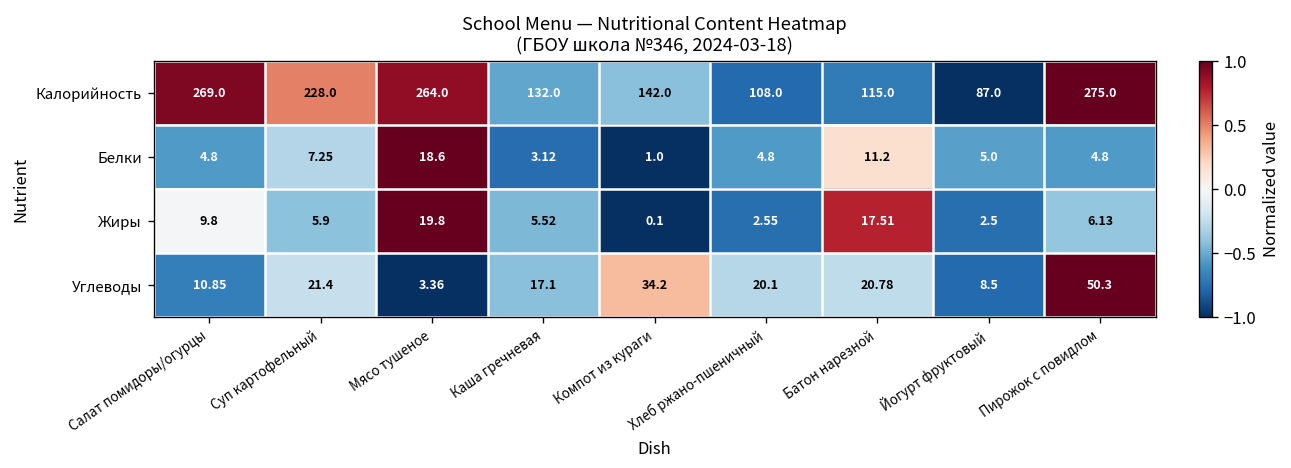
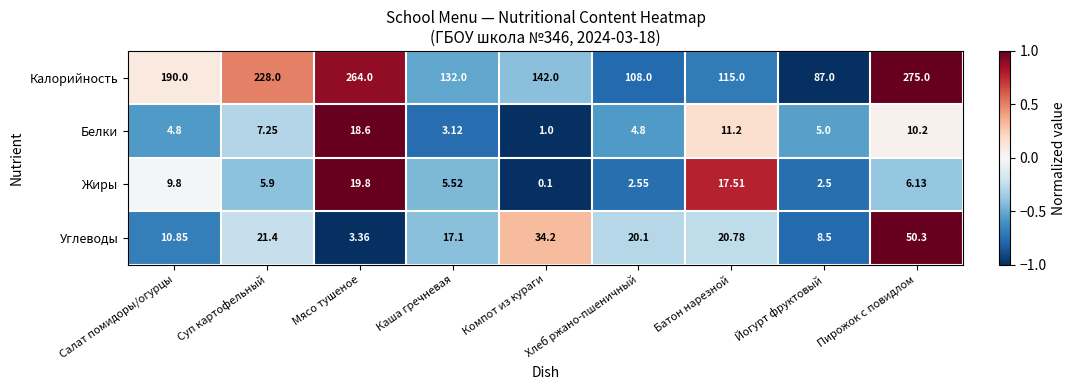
Калорийность, Салат помидоры/огурцы: 269.0 -> 190.0
Белки, Пирожок с повидлом: 4.8 -> 10.2
